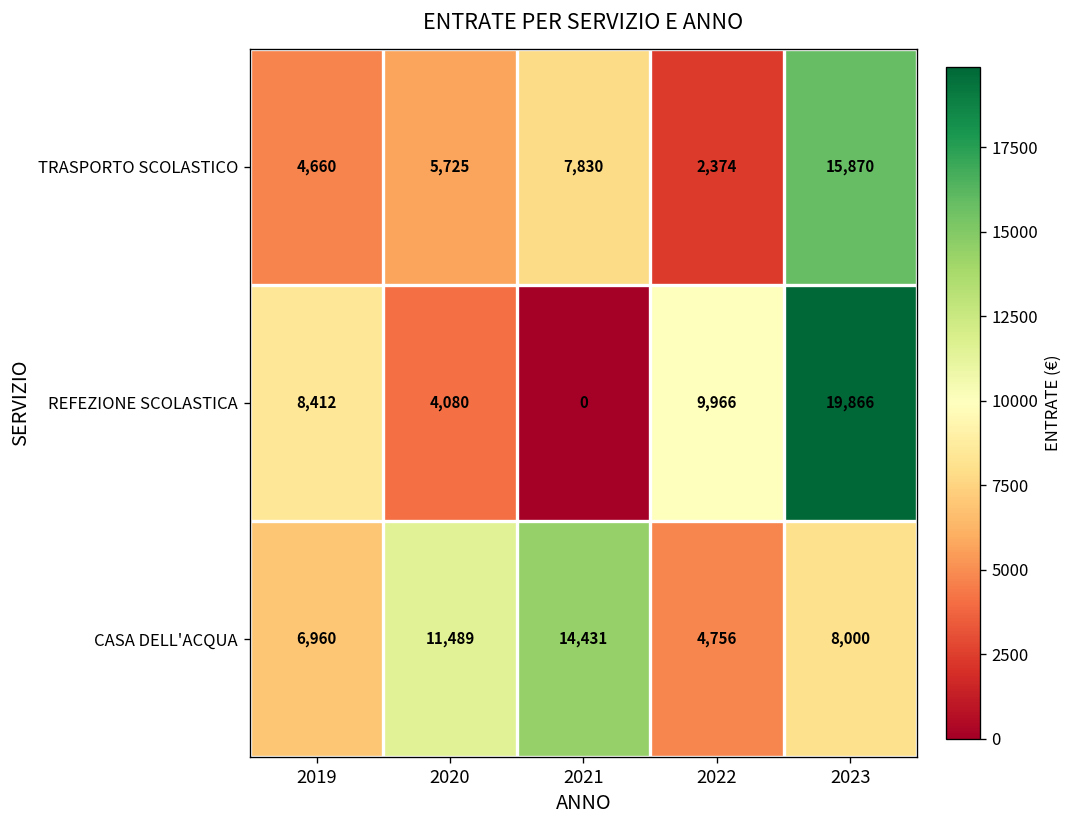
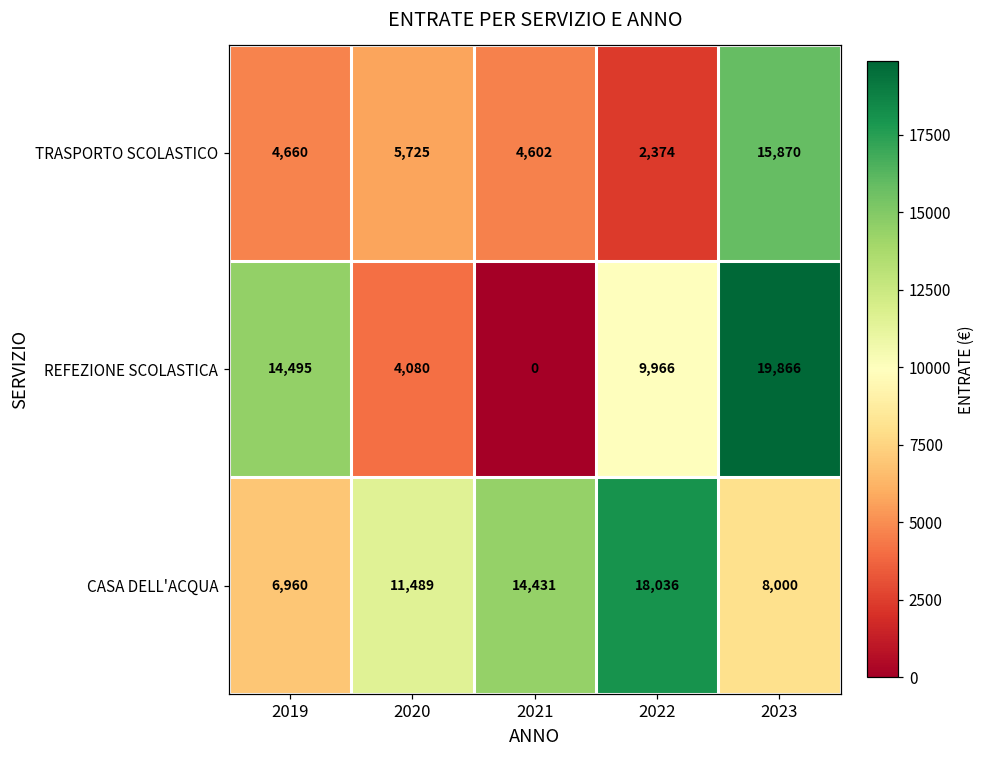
TRASPORTO SCOLASTICO, 2021: 7,830 -> 4,602
REFEZIONE SCOLASTICA, 2019: 8,412 -> 14,495
CASA DELL'ACQUA, 2022: 4,756 -> 18,036
